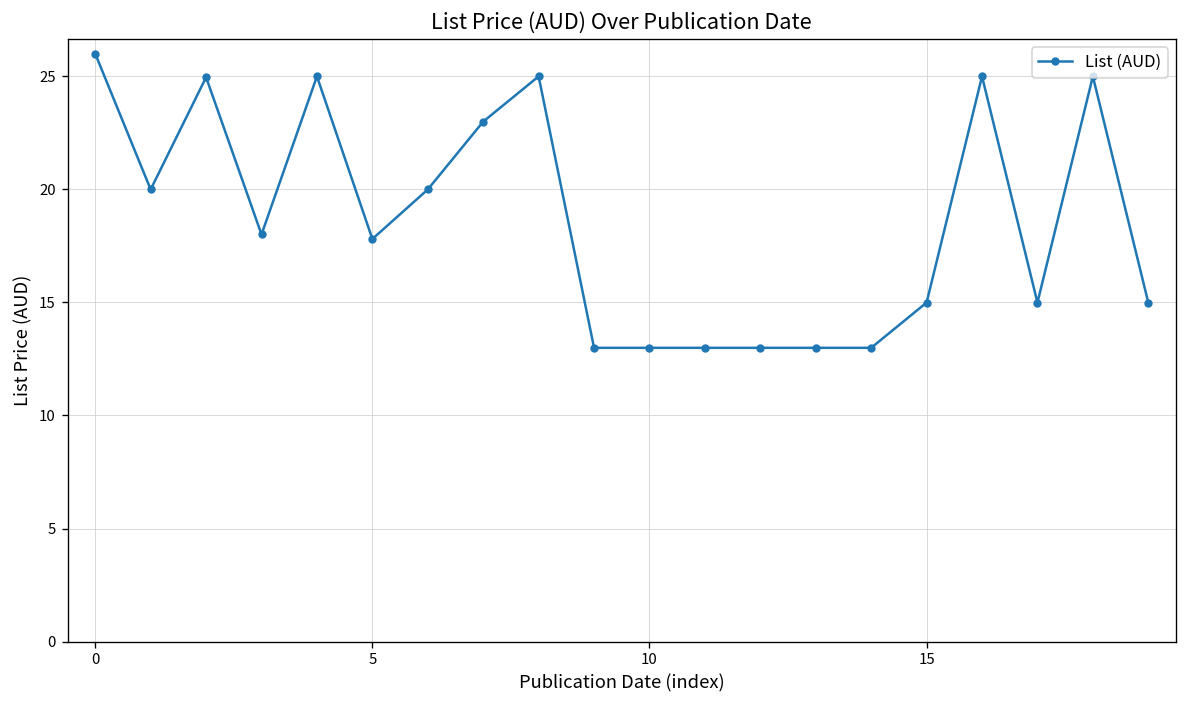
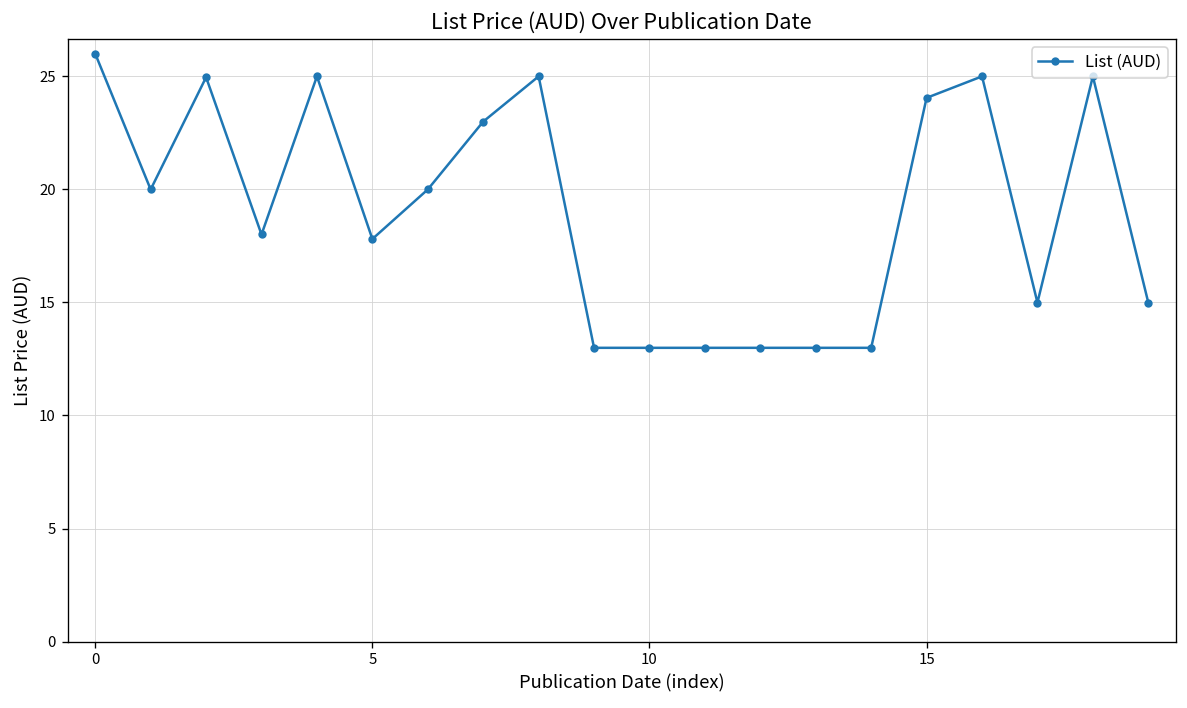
15: 15.0 -> 24.0
